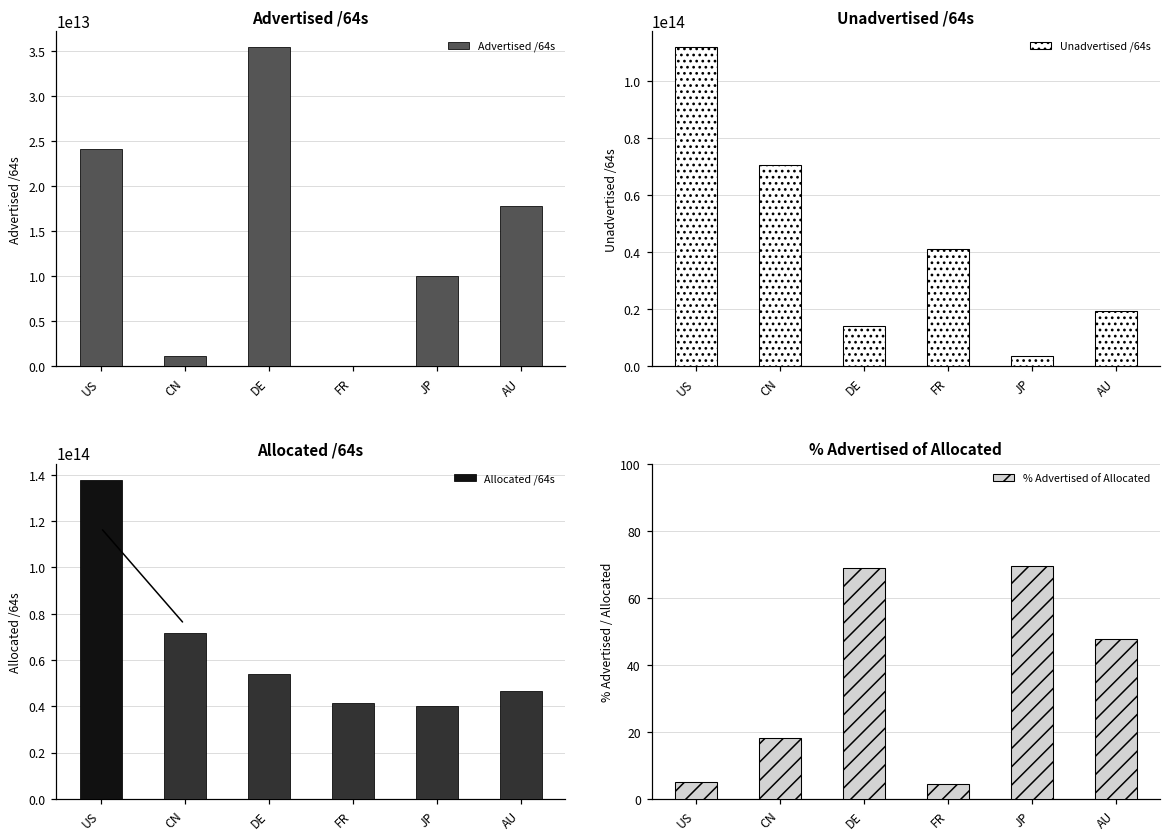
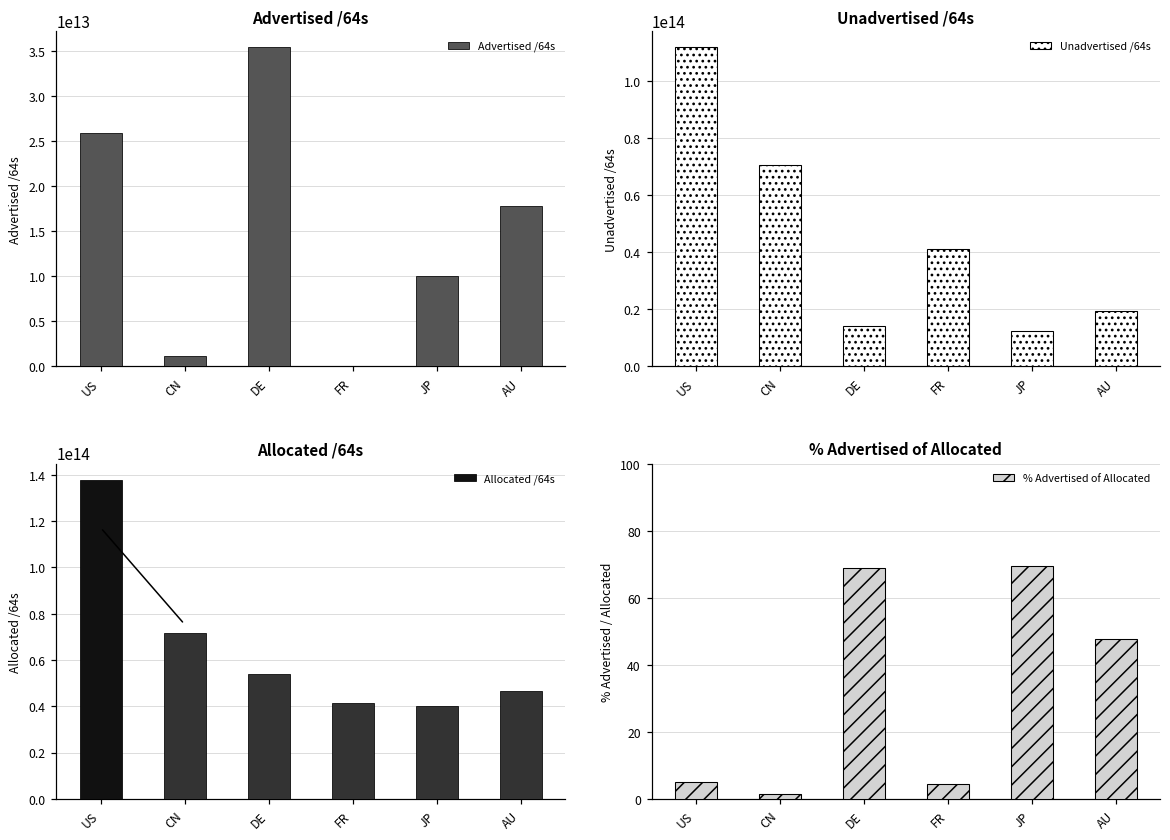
Advertised /64s, US: 24000000000000 -> 26000000000000
Unadvertised /64s, JP: 4000000000000 -> 12000000000000
% Advertised of Allocated, CN: 18 -> 2
